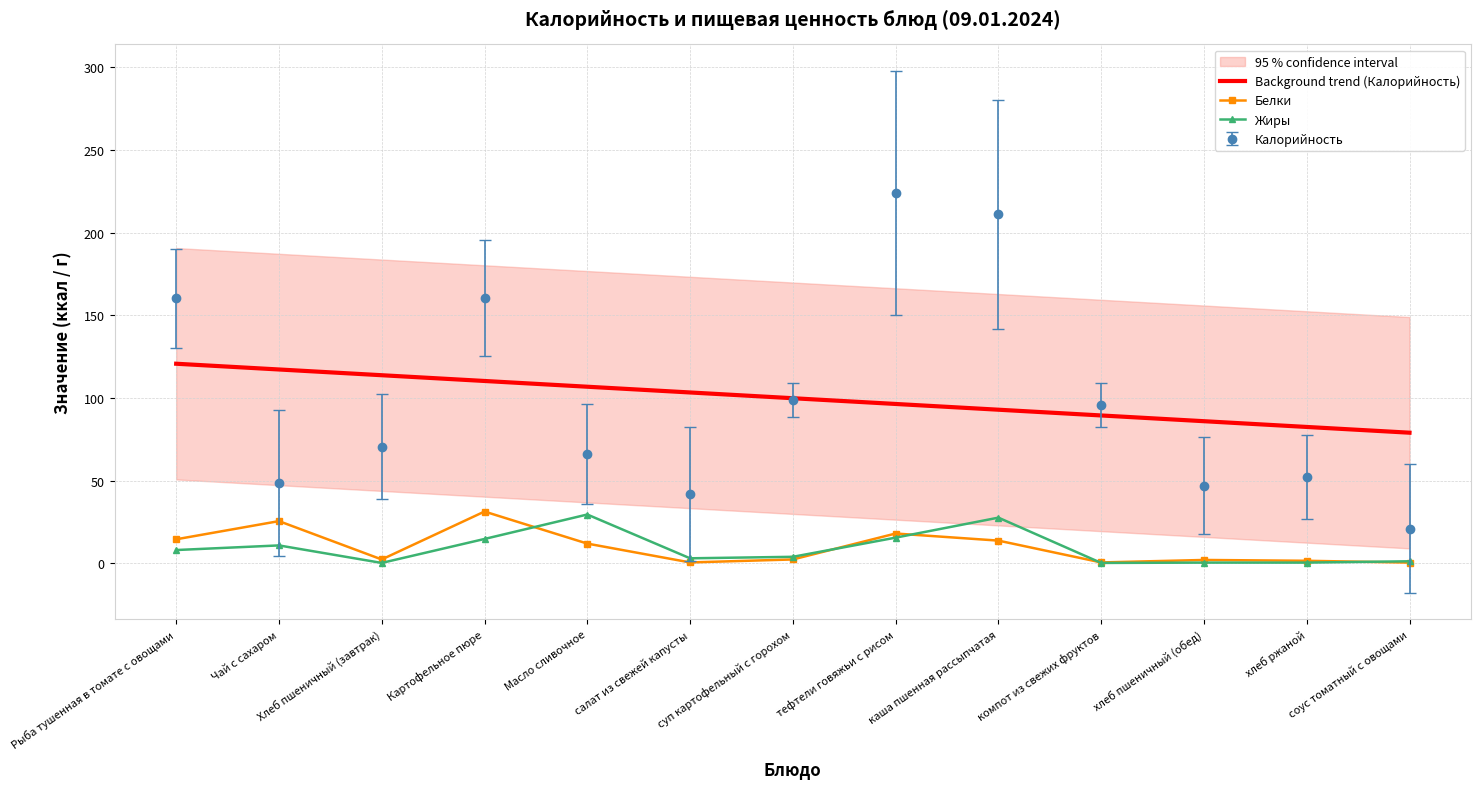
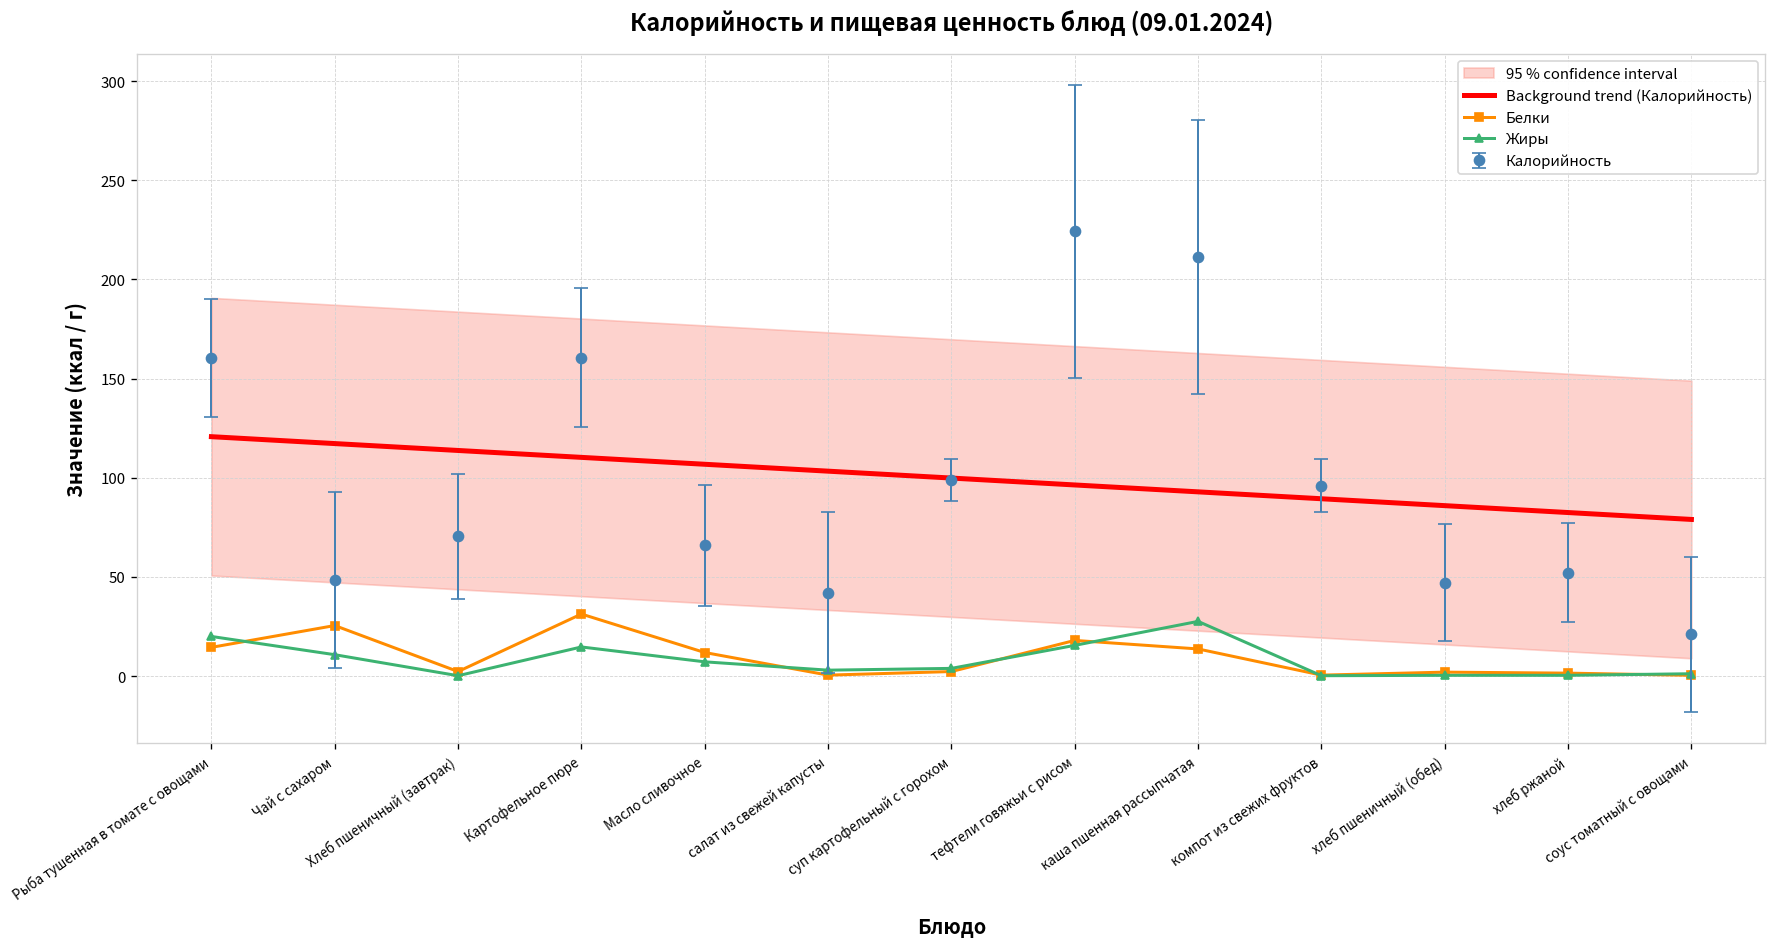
Жиры, Рыба тушенная в томате с овощами: 8 -> 20
Жиры, Масло сливочное: 30 -> 7
